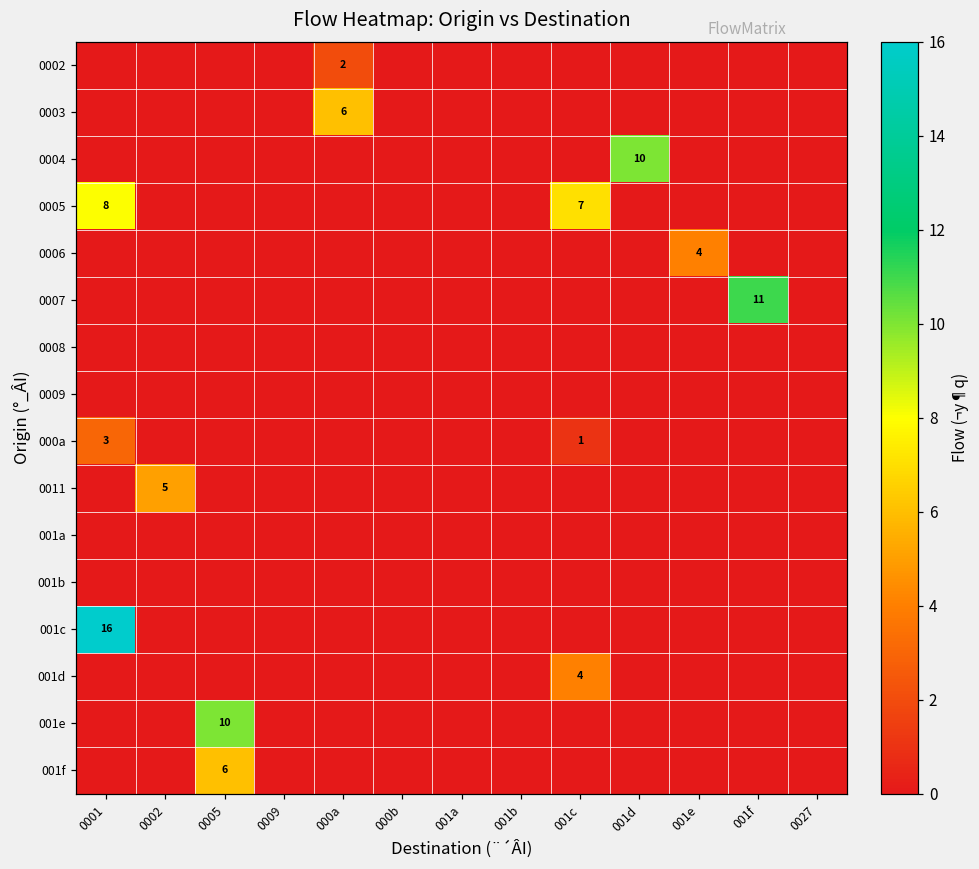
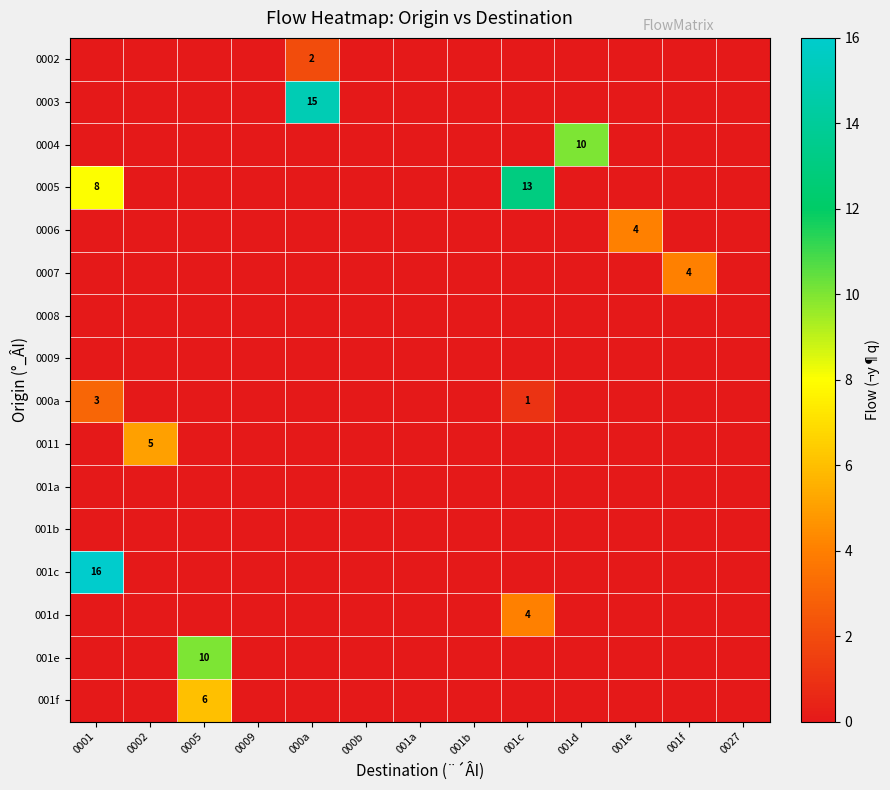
0003, 000a: 6 -> 15
0005, 001c: 7 -> 13
0007, 001f: 11 -> 4
